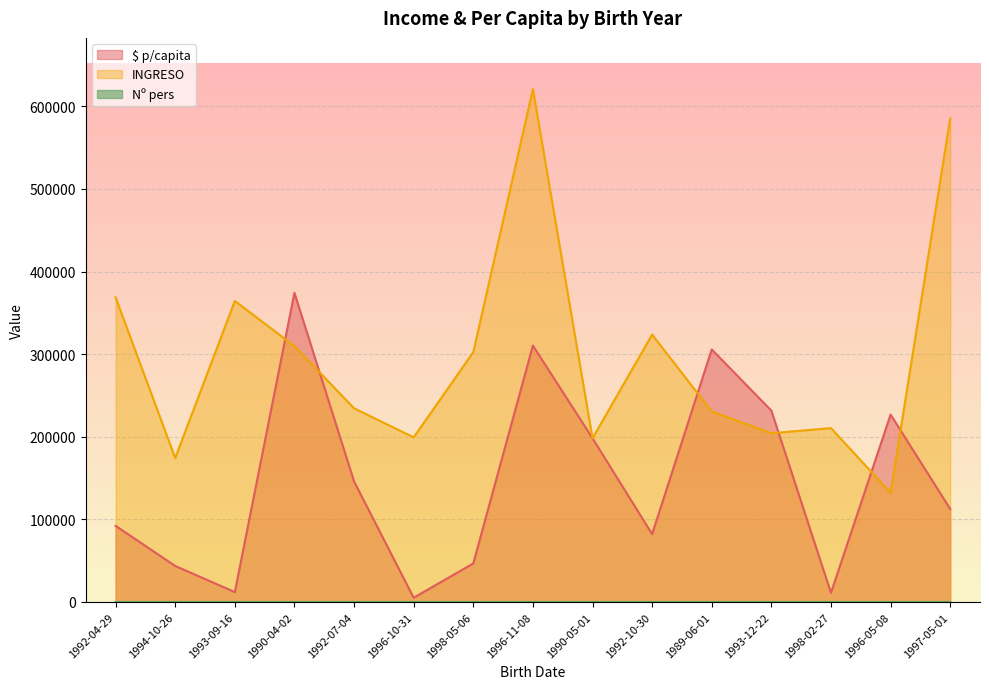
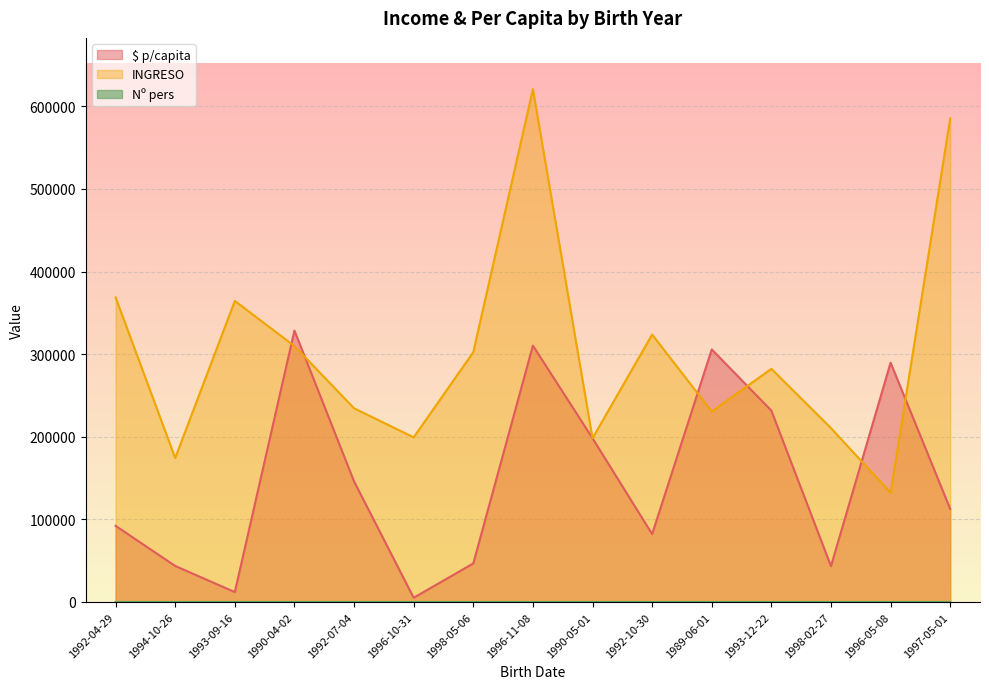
$ p/capita, 1990-04-02: 370000 -> 330000
INGRESO, 1993-12-22: 200000 -> 280000
$ p/capita, 1998-02-27: 10000 -> 40000
$ p/capita, 1996-05-08: 230000 -> 290000
